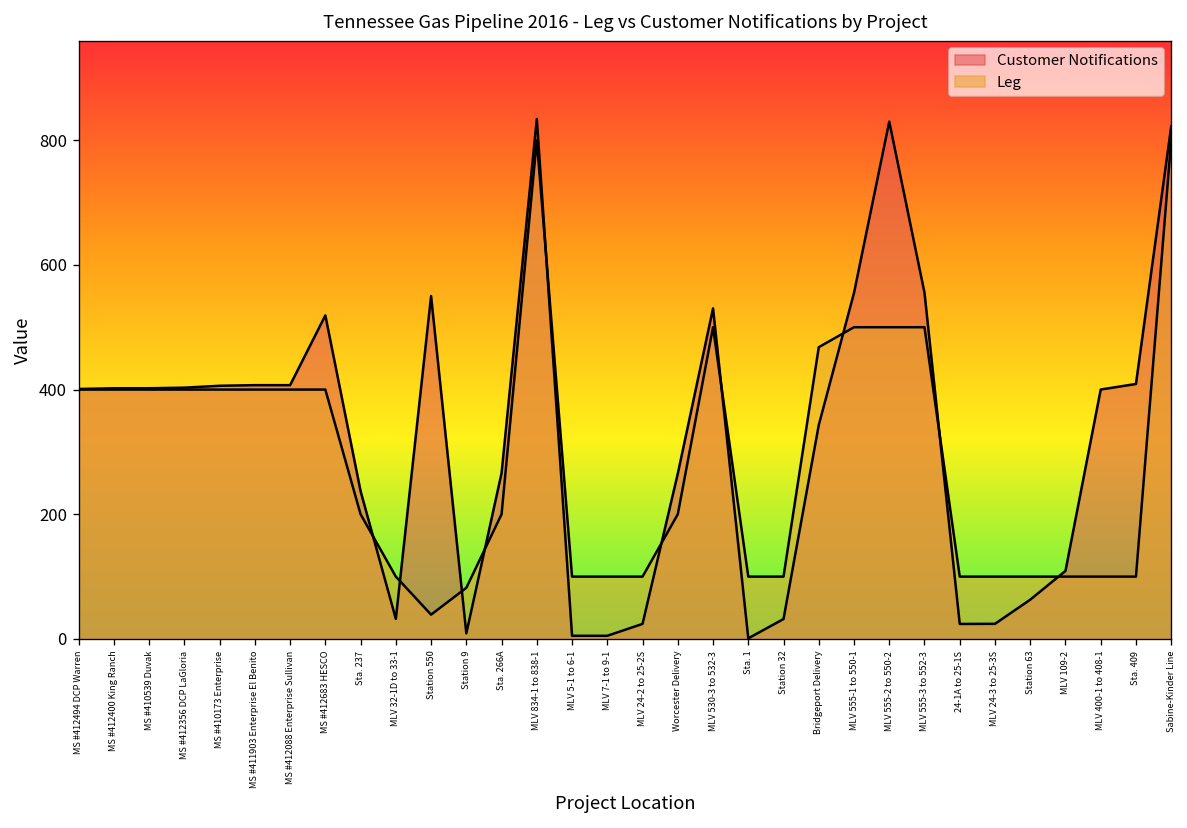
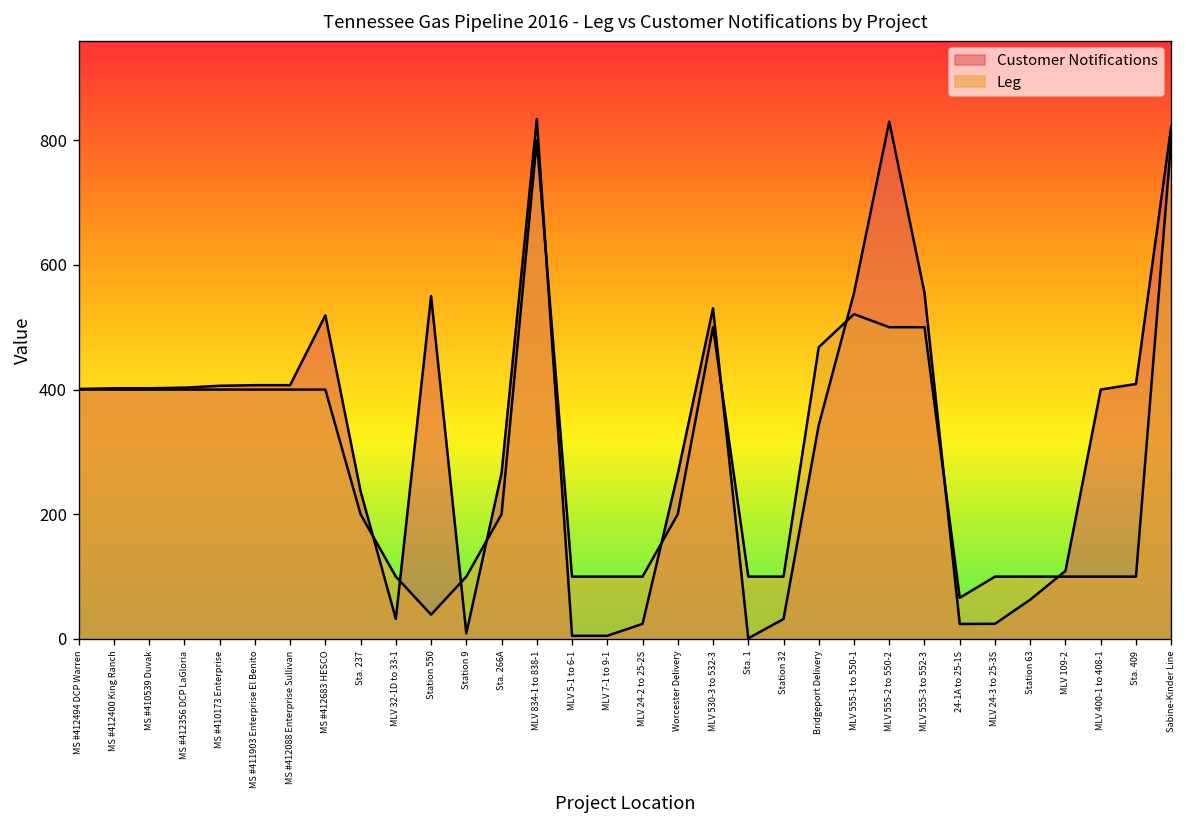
Leg, Station 9: 80 -> 100
Leg, MLV 555-1 to 550-1: 500 -> 520
Leg, 24-1A to 25-1S: 100 -> 70
